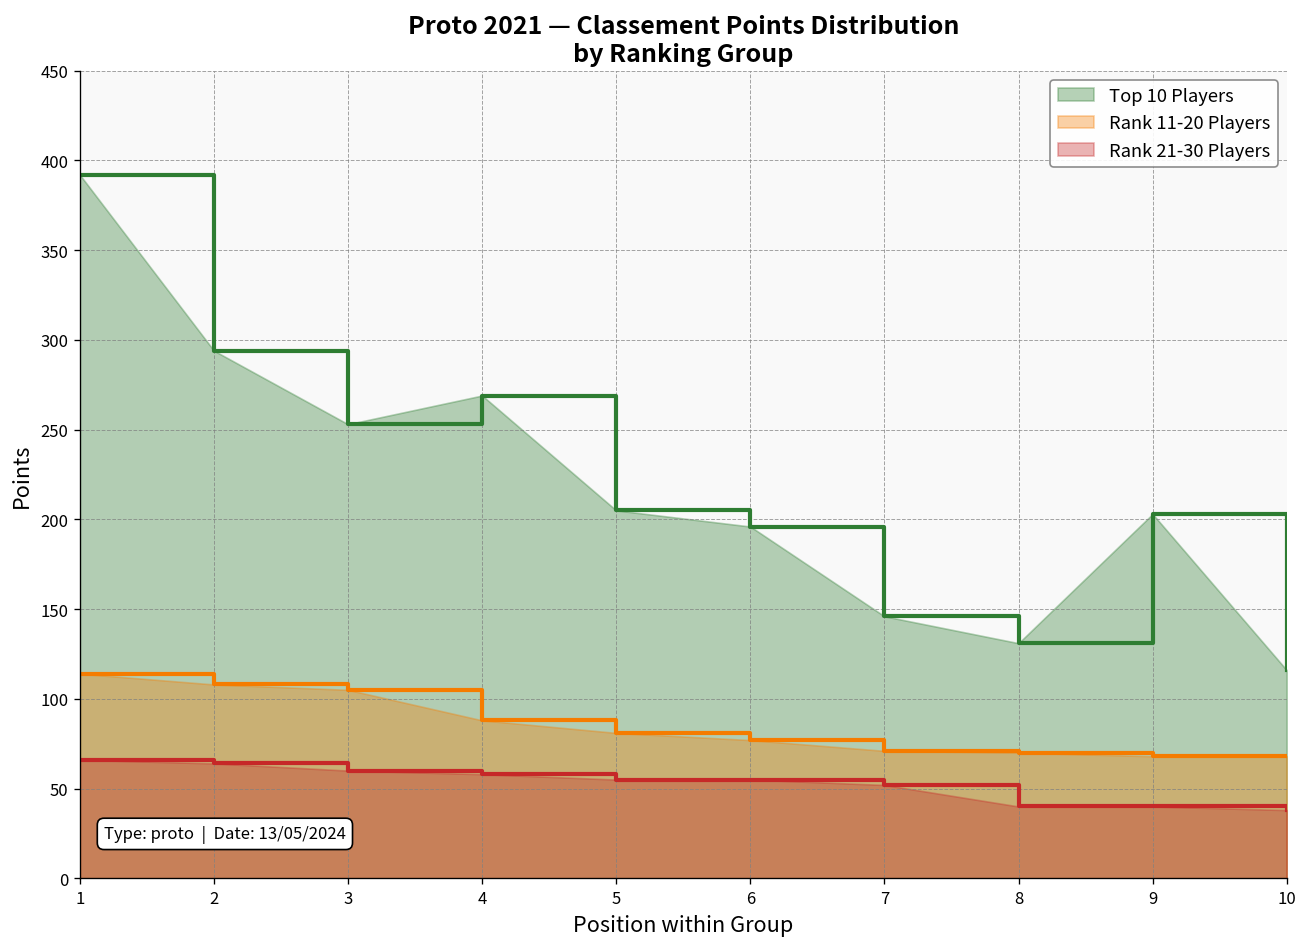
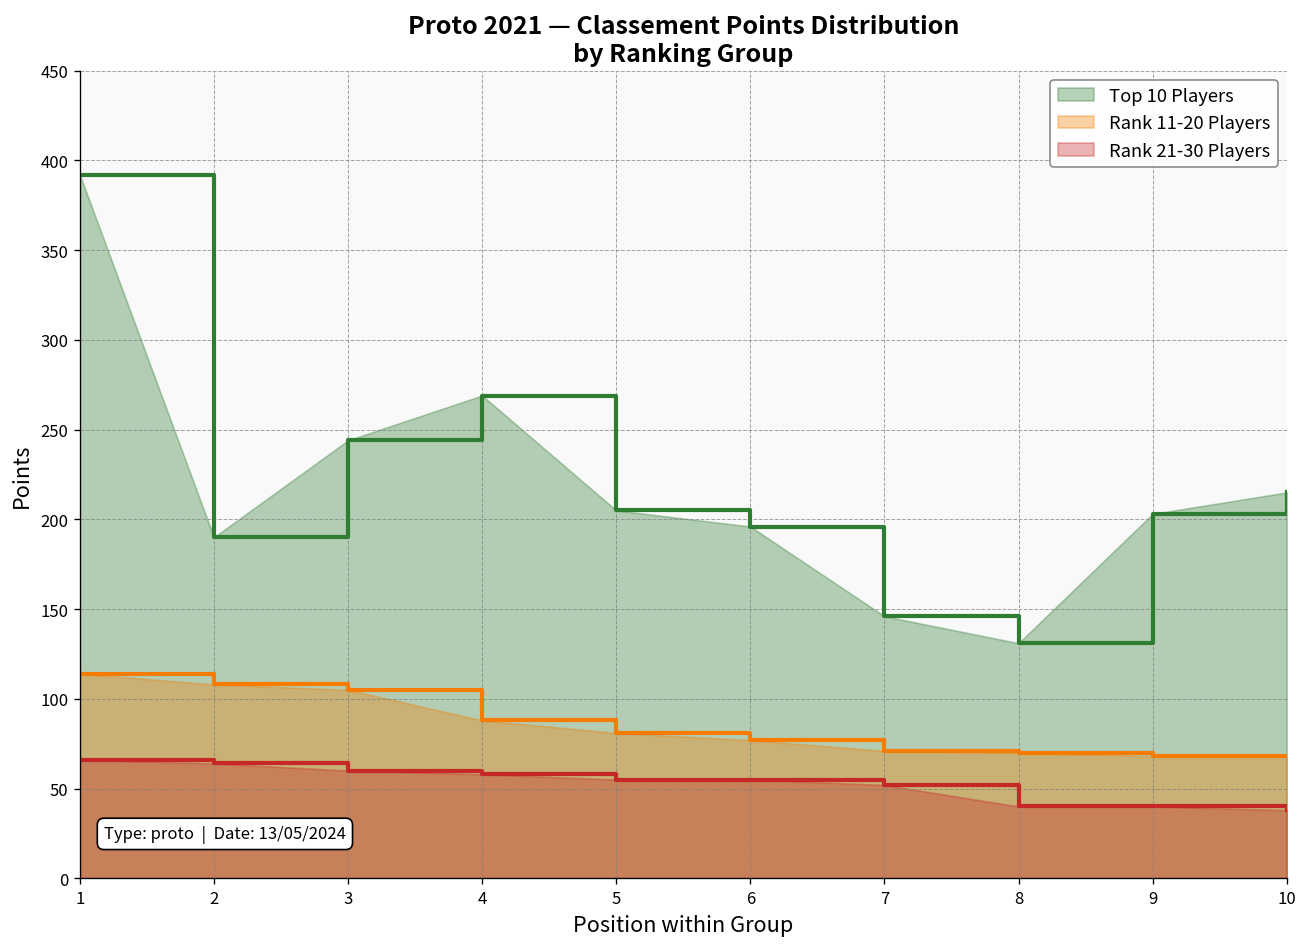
Top 10 Players, 2: 294 -> 190
Top 10 Players, 3: 253 -> 244
Top 10 Players, 10: 116 -> 215
